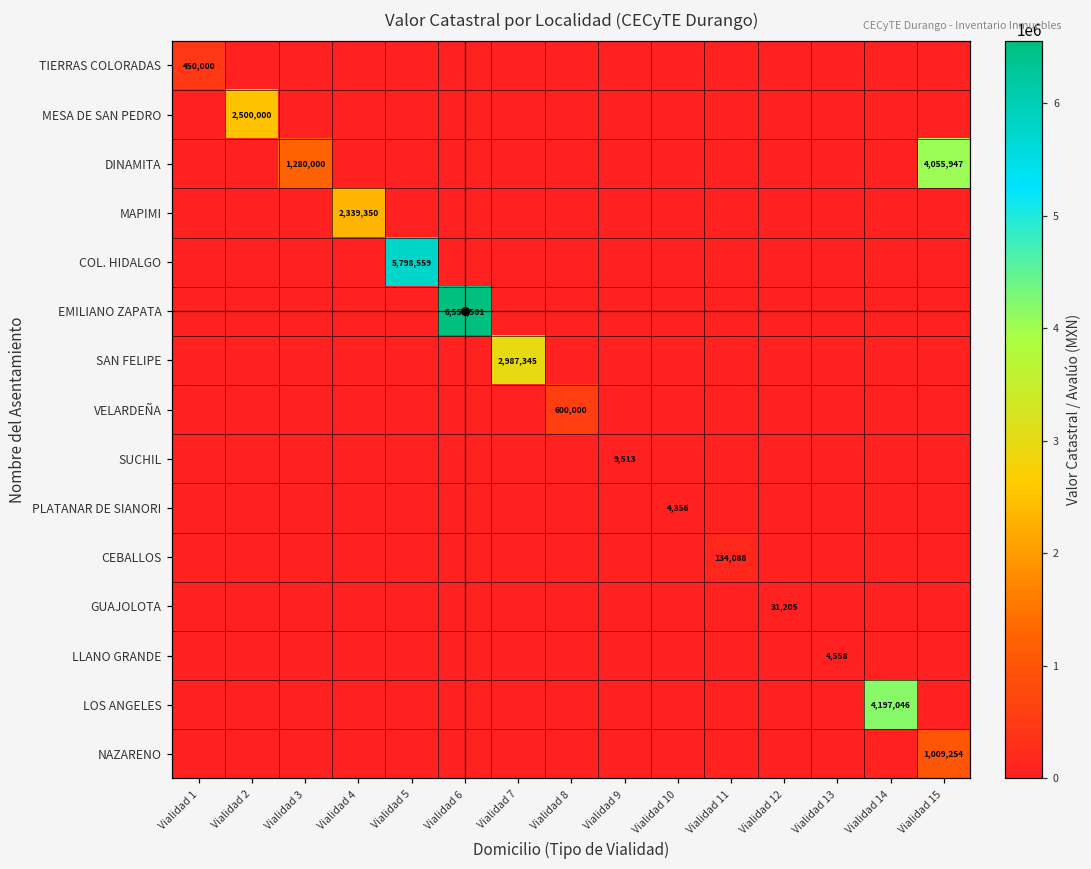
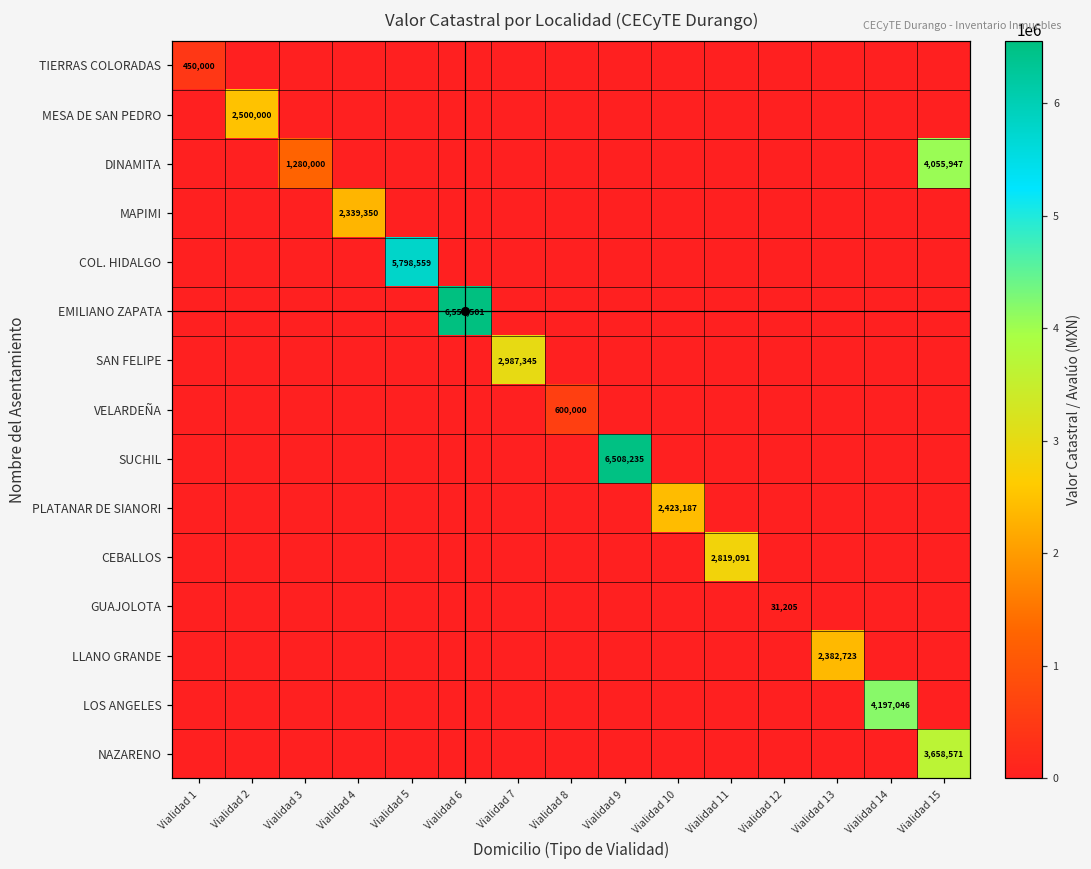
SUCHIL, Vialidad 9: 9,513 -> 6,508,235
PLATANAR DE SIANORI, Vialidad 10: 4,356 -> 2,423,187
CEBALLOS, Vialidad 11: 134,088 -> 2,819,091
LLANO GRANDE, Vialidad 13: 4,558 -> 2,382,723
NAZARENO, Vialidad 15: 1,009,254 -> 3,658,571
